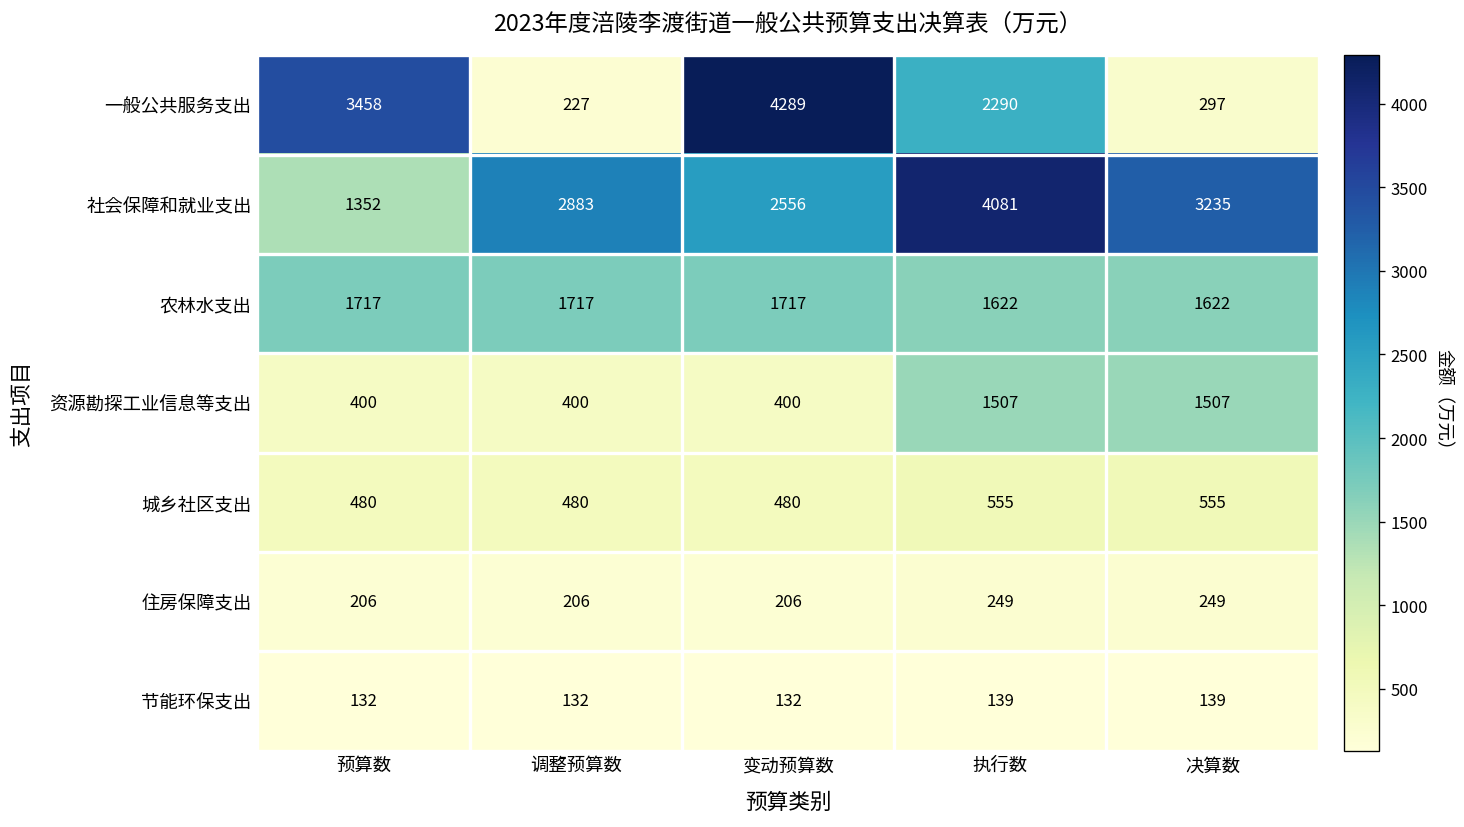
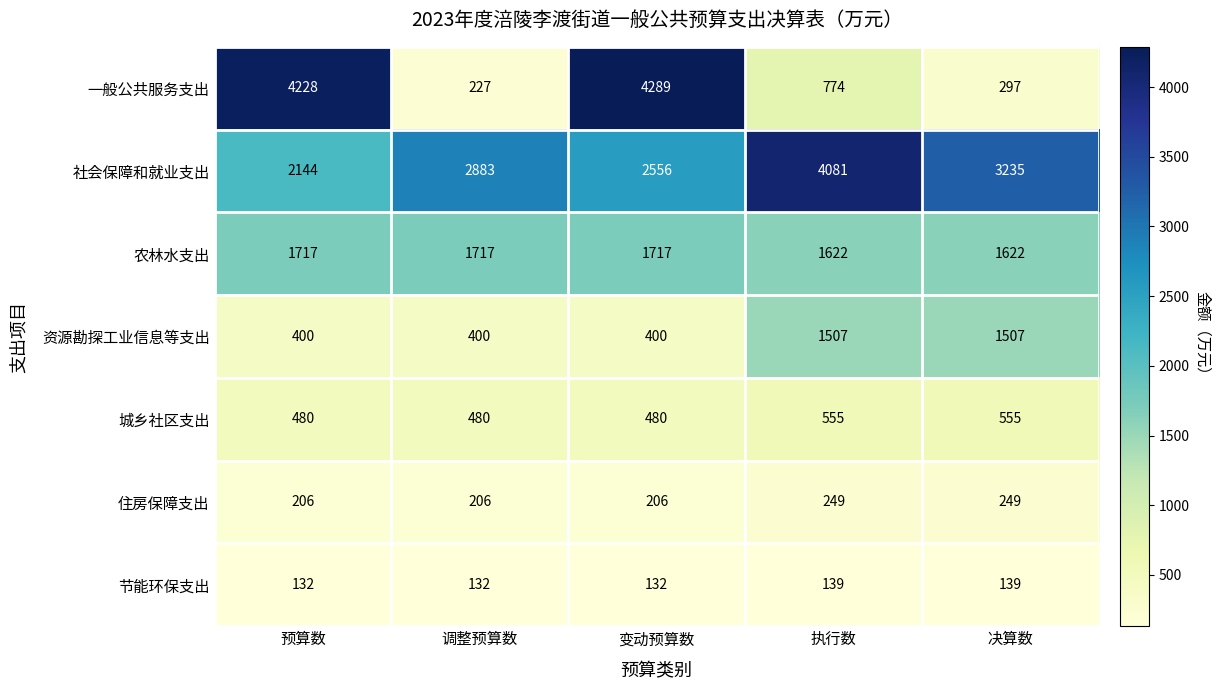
一般公共服务支出, 预算数: 3458 -> 4228
一般公共服务支出, 执行数: 2290 -> 774
社会保障和就业支出, 预算数: 1352 -> 2144
